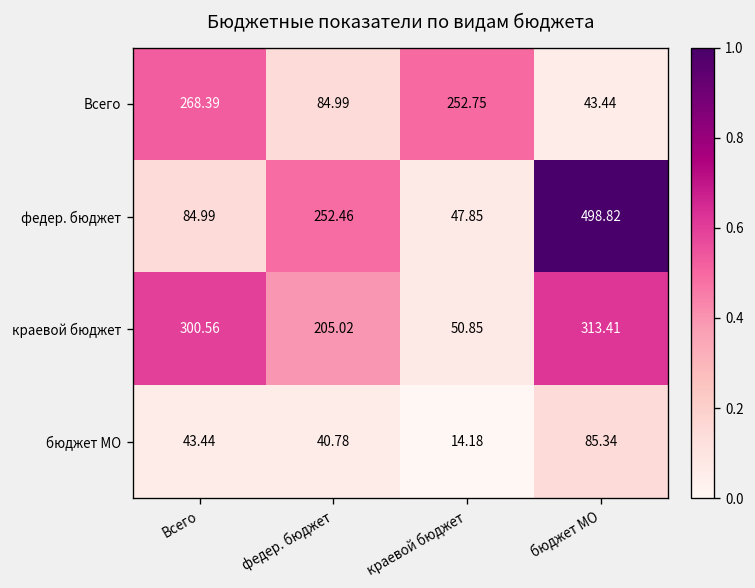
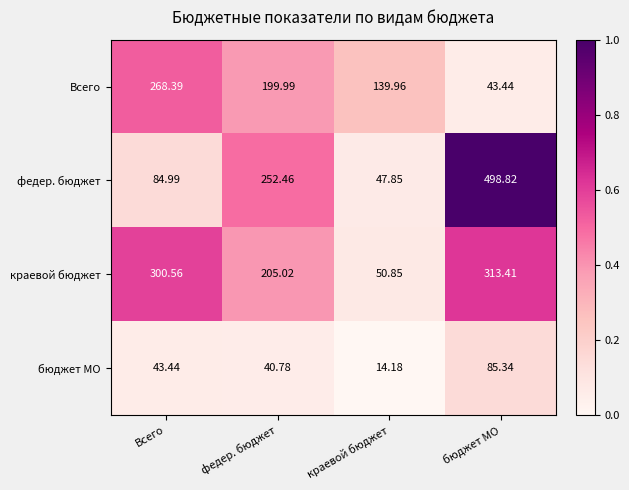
Всего, федер. бюджет: 84.99 -> 199.99
Всего, краевой бюджет: 252.75 -> 139.96
